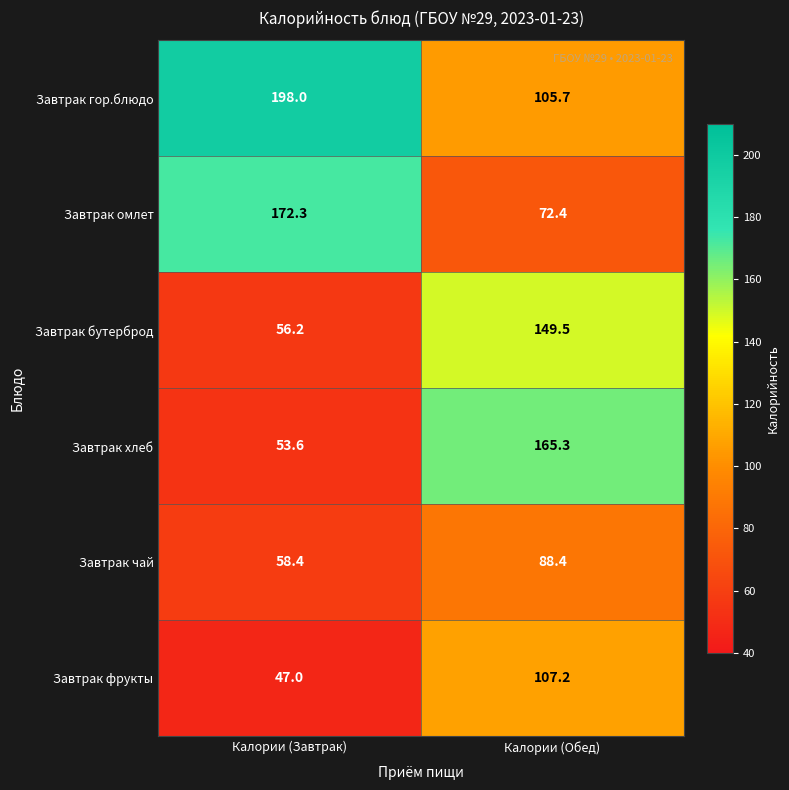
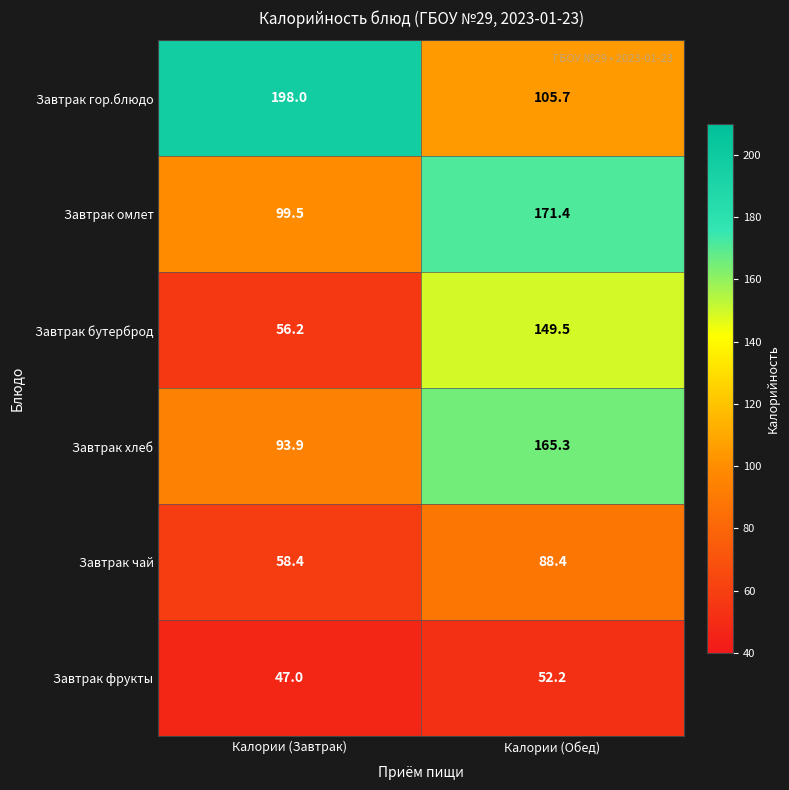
Завтрак омлет, Калории (Завтрак): 172.3 -> 99.5
Завтрак омлет, Калории (Обед): 72.4 -> 171.4
Завтрак хлеб, Калории (Завтрак): 53.6 -> 93.9
Завтрак фрукты, Калории (Обед): 107.2 -> 52.2
